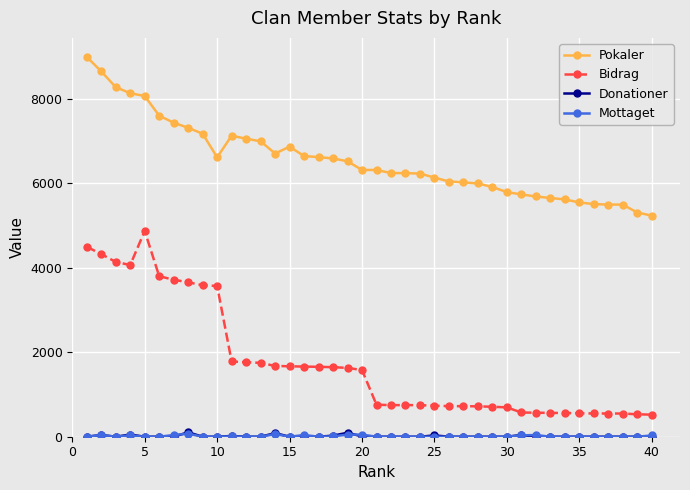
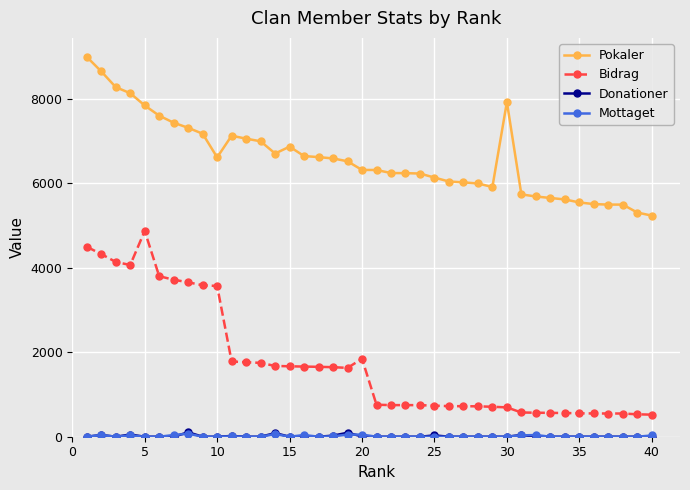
Pokaler, 5: 8100 -> 7800
Bidrag, 20: 1600 -> 1800
Pokaler, 30: 5800 -> 7900
